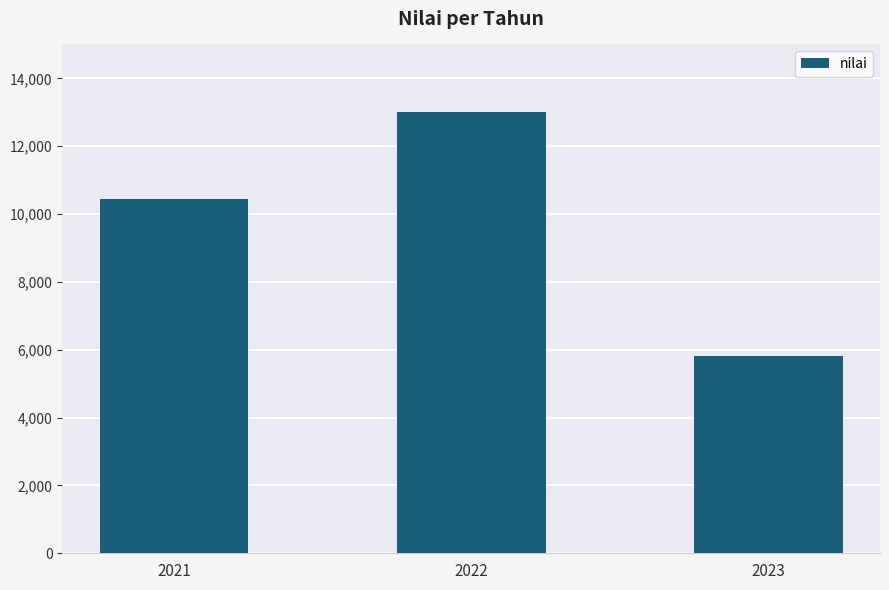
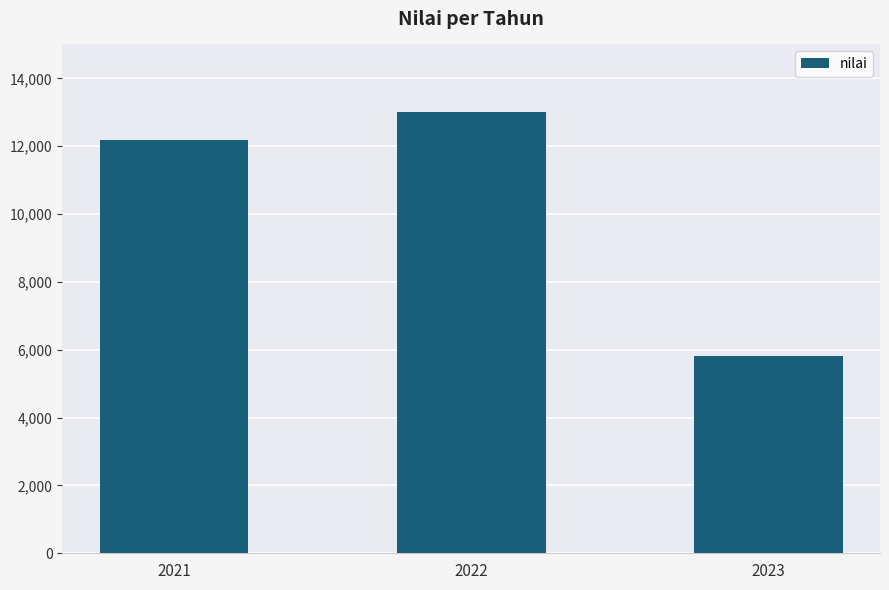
2021: 10,500 -> 12,200
